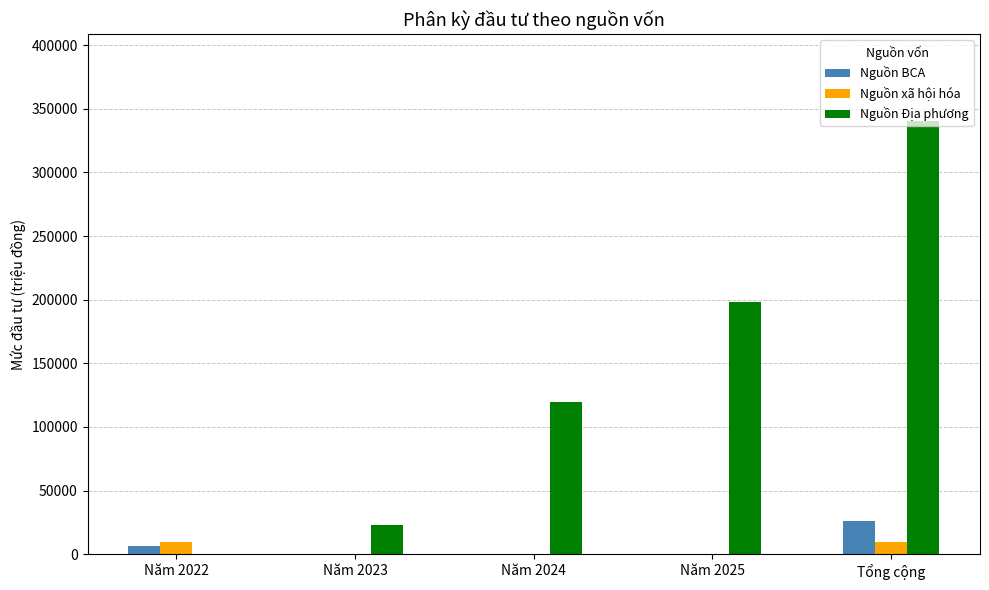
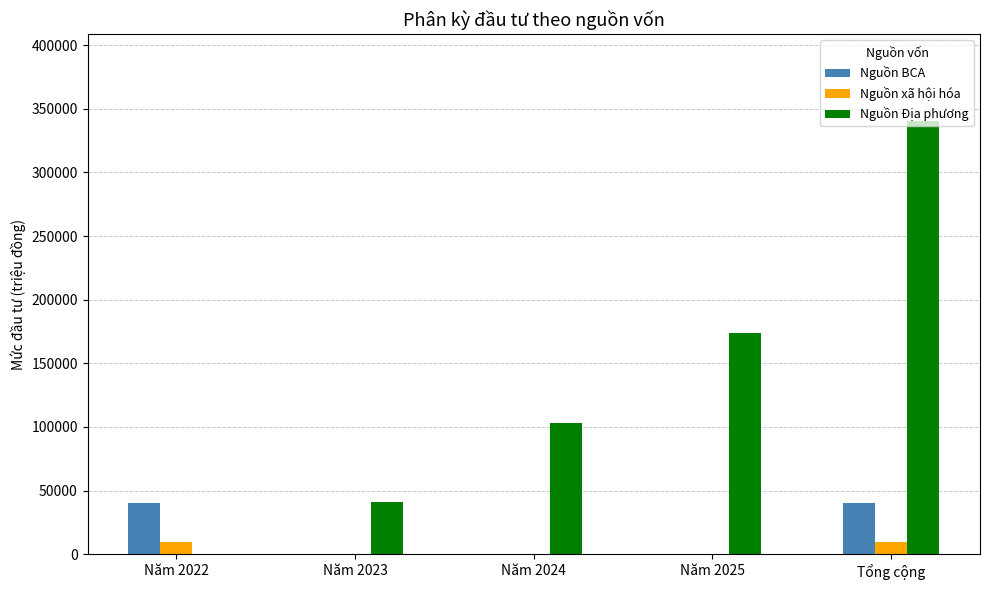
Nguồn BCA, Năm 2022: 7000 -> 40000
Nguồn Địa phương, Năm 2023: 23000 -> 41000
Nguồn Địa phương, Năm 2024: 119000 -> 103000
Nguồn Địa phương, Năm 2025: 198000 -> 174000
Nguồn BCA, Tổng cộng: 26000 -> 40000
